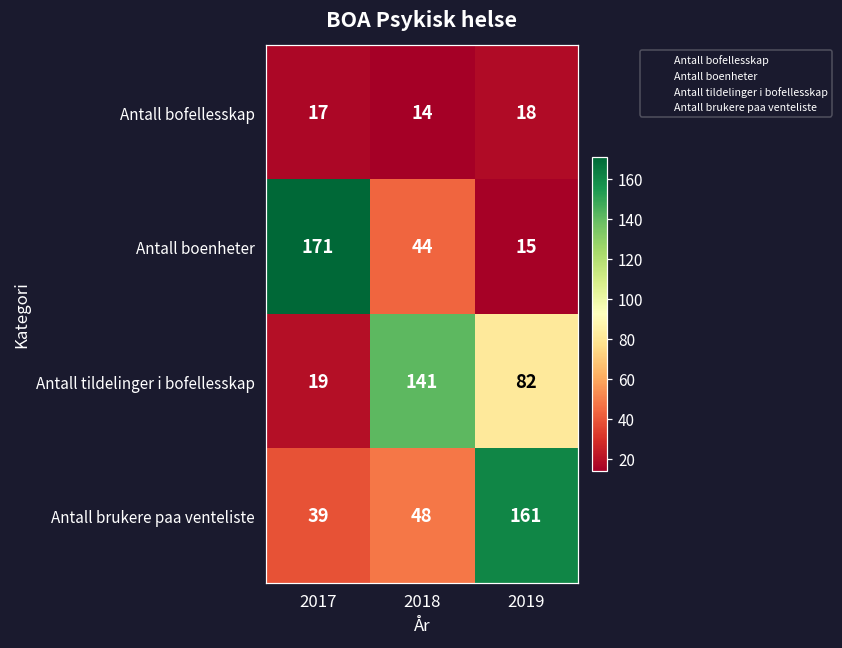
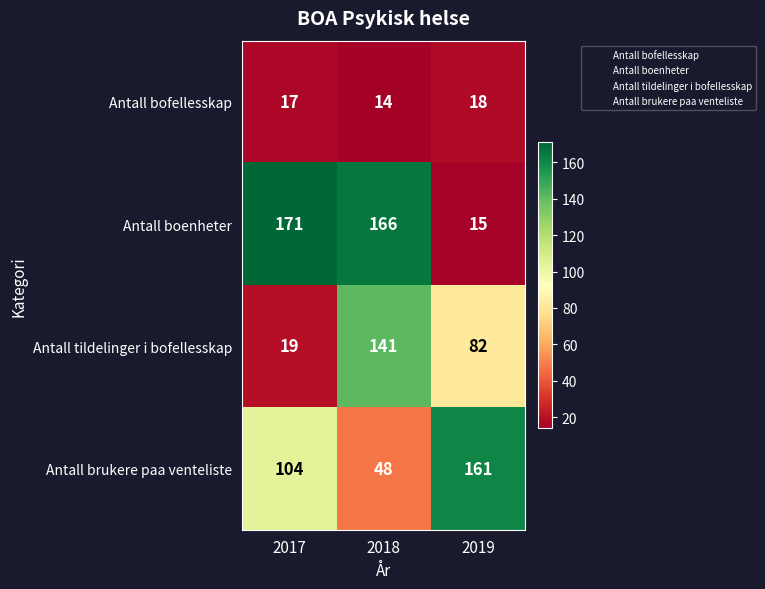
Antall boenheter, 2018: 44 -> 166
Antall brukere paa venteliste, 2017: 39 -> 104
